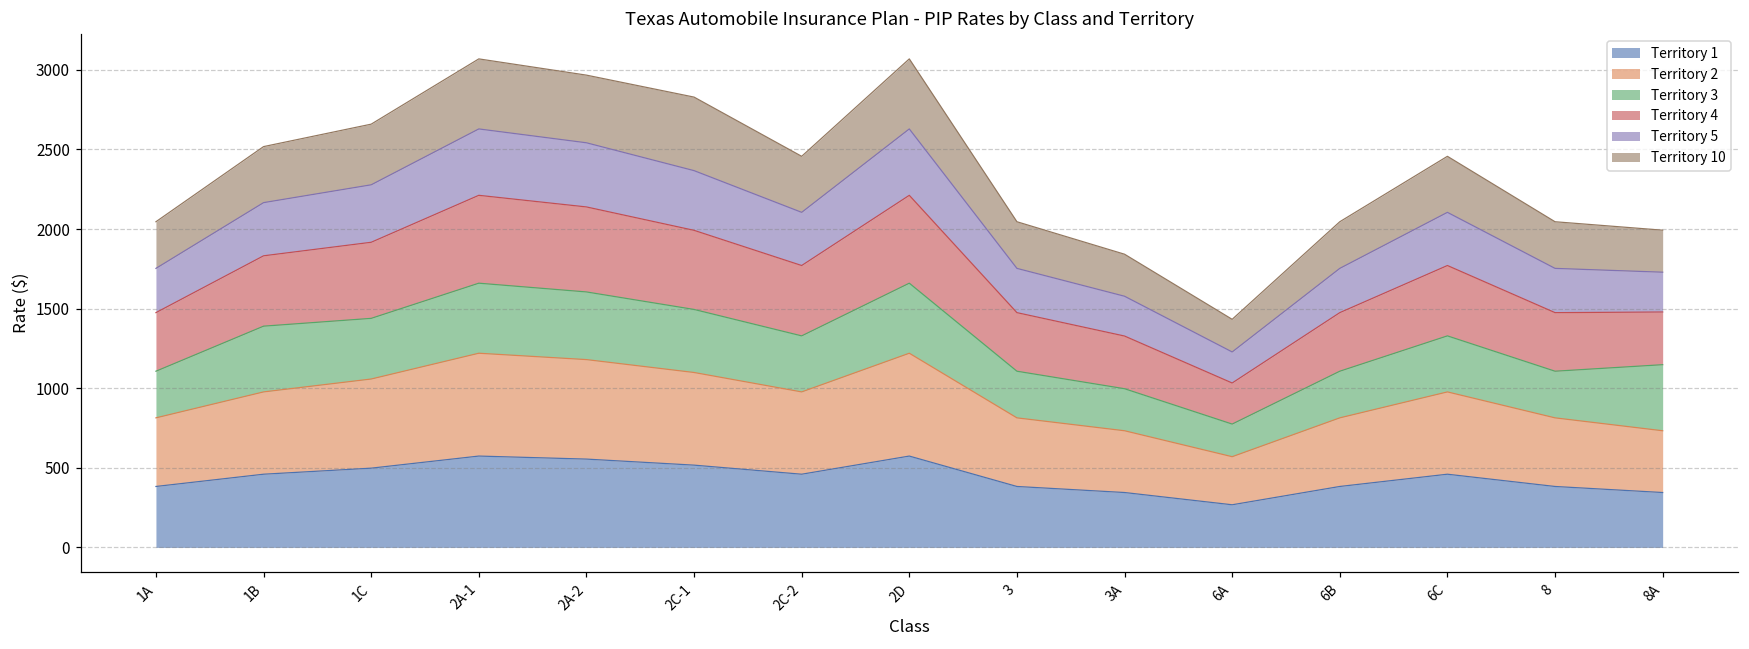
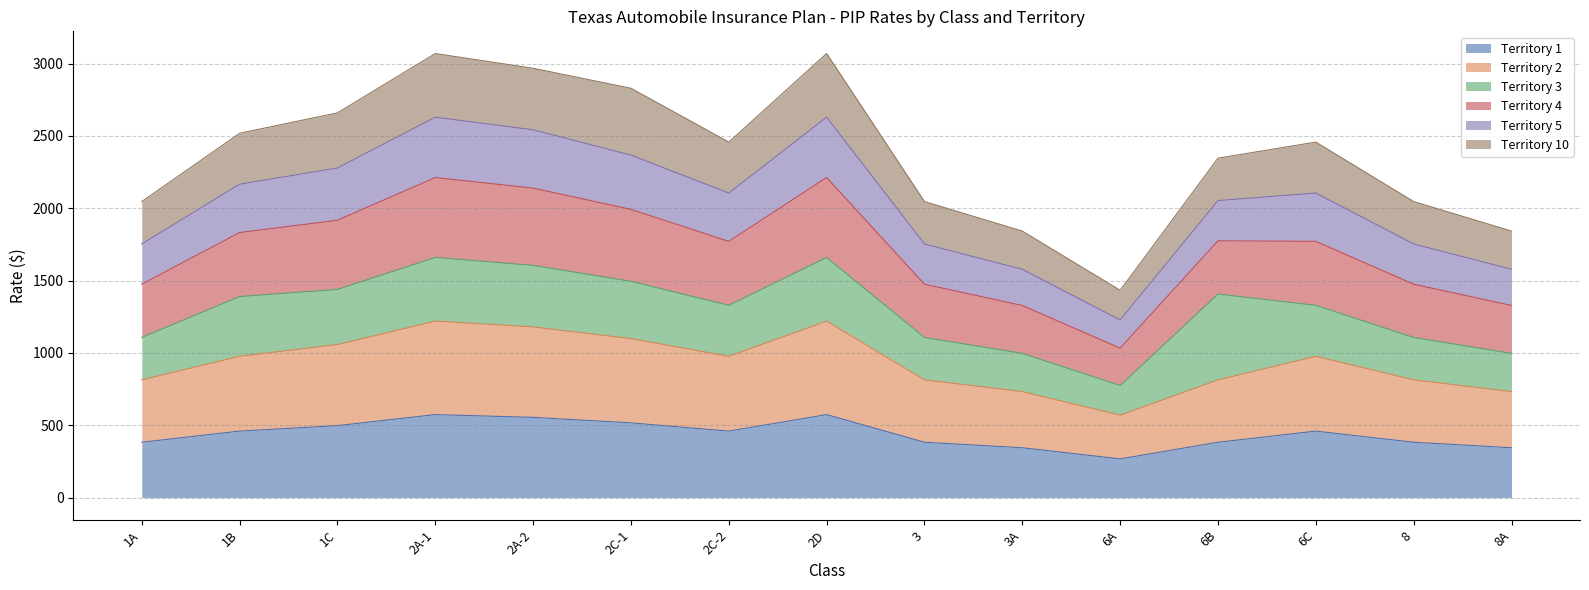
Territory 3, 6B: 290 -> 590
Territory 3, 8A: 420 -> 260
